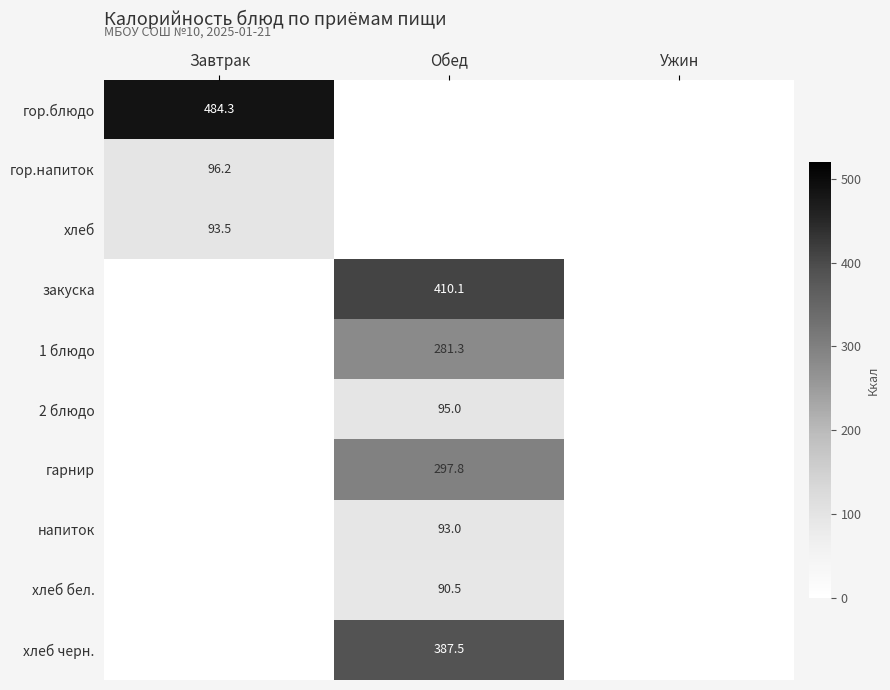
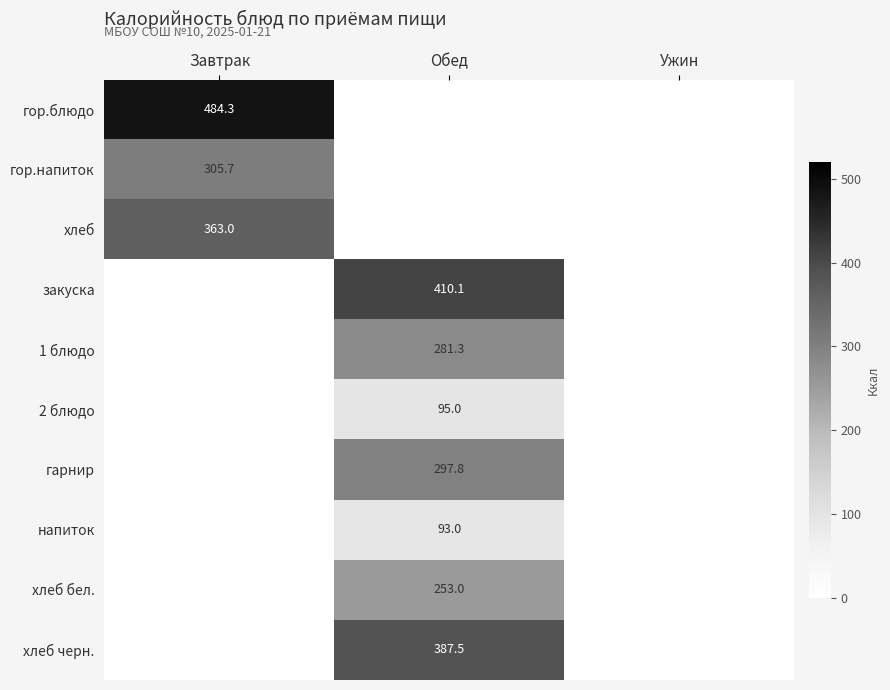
гор.напиток, Завтрак: 96.2 -> 305.7
хлеб, Завтрак: 93.5 -> 363.0
хлеб бел., Обед: 90.5 -> 253.0
